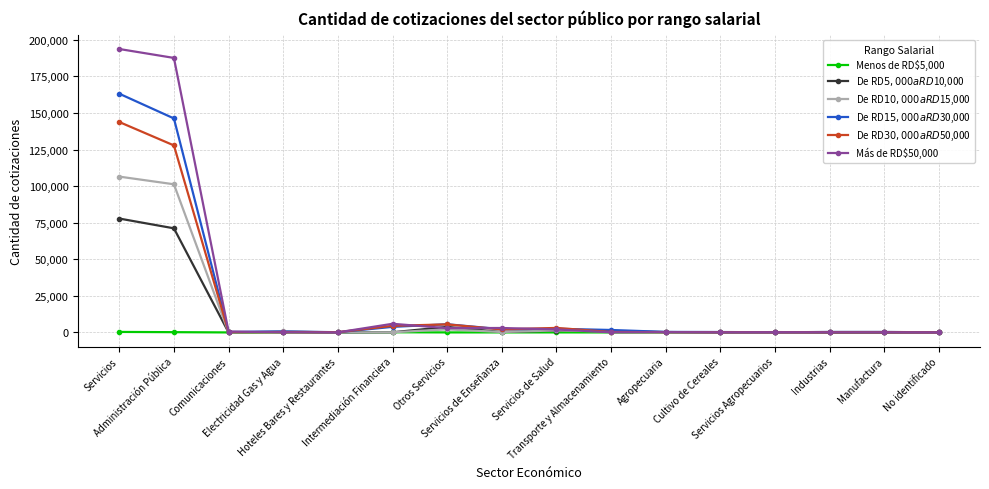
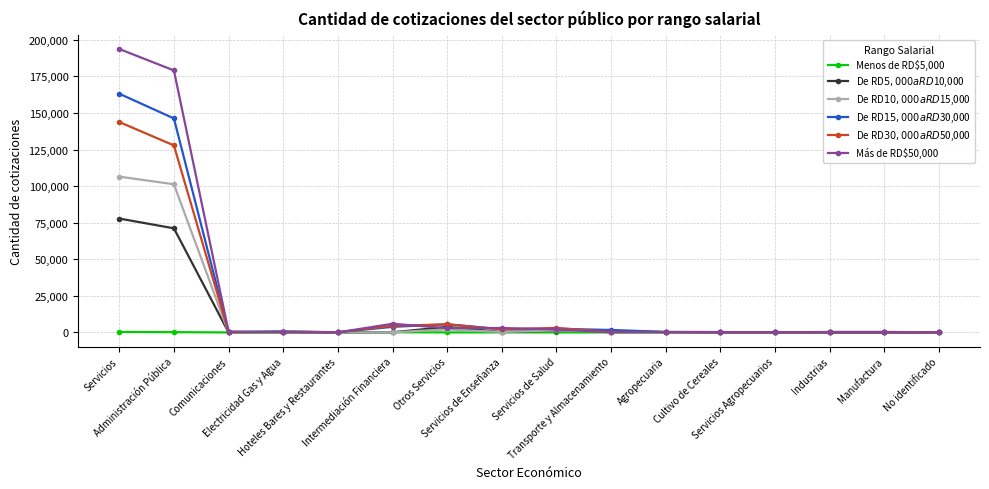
Más de RD$50,000, Administración Pública: 188,000 -> 179,000
